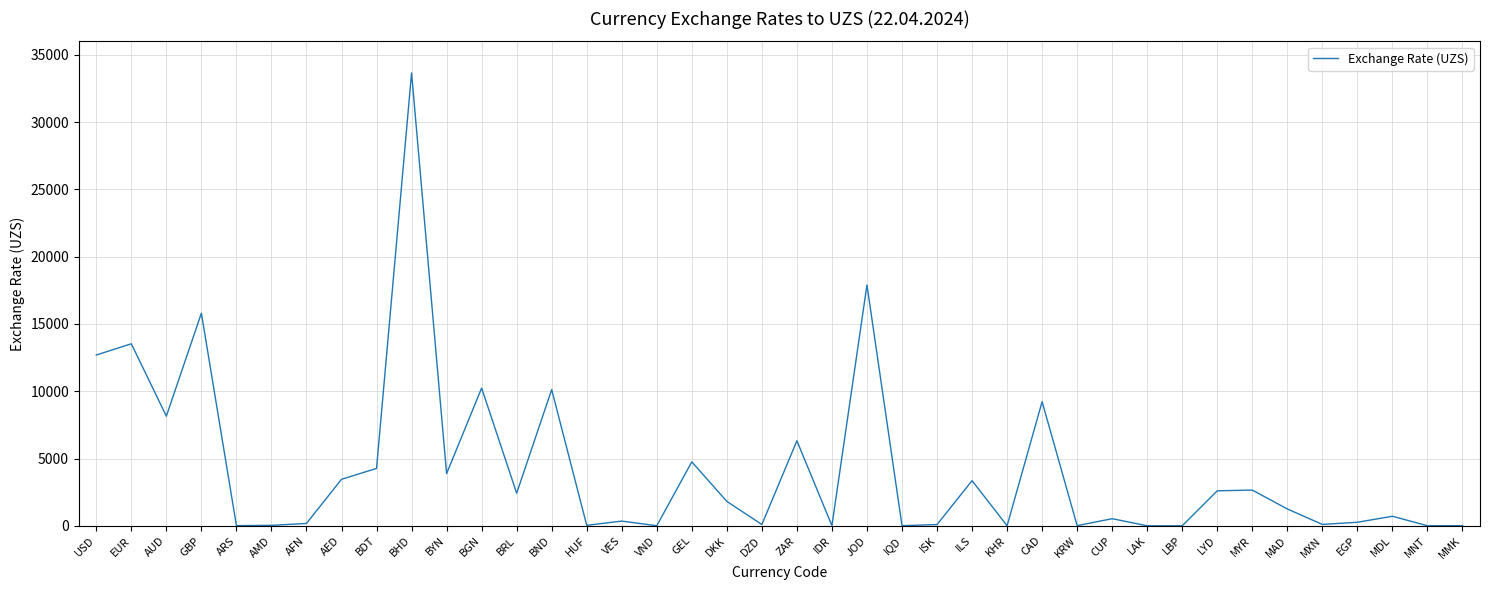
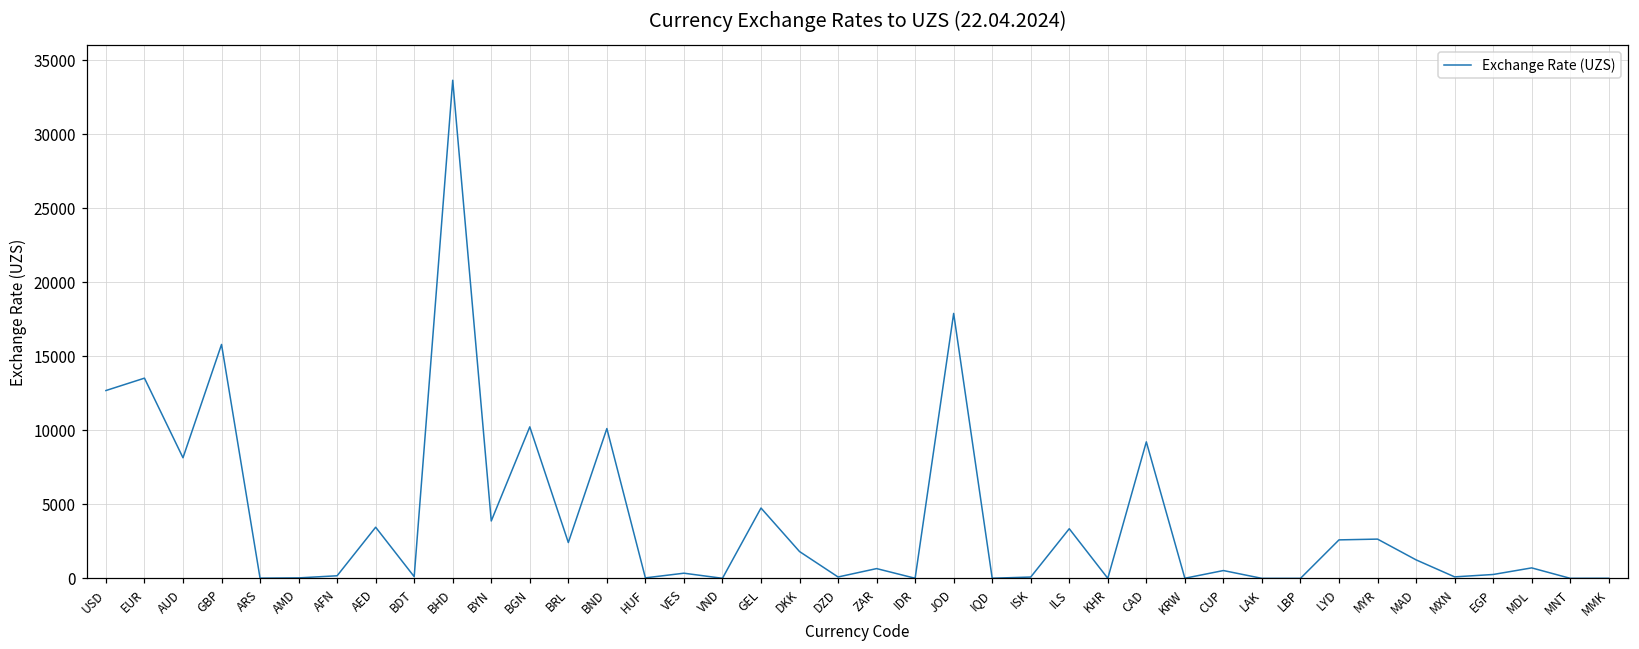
BDT: 4300 -> 100
ZAR: 6300 -> 700
